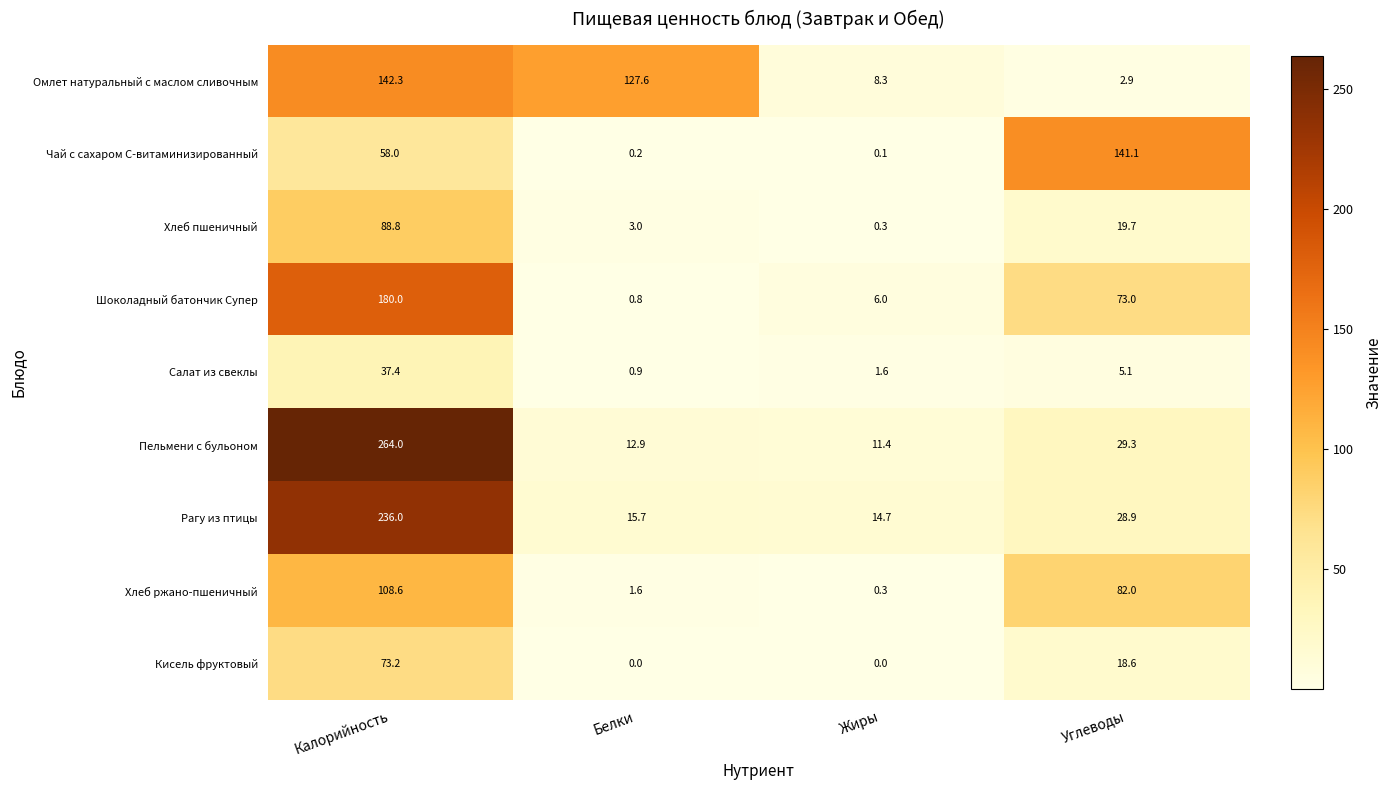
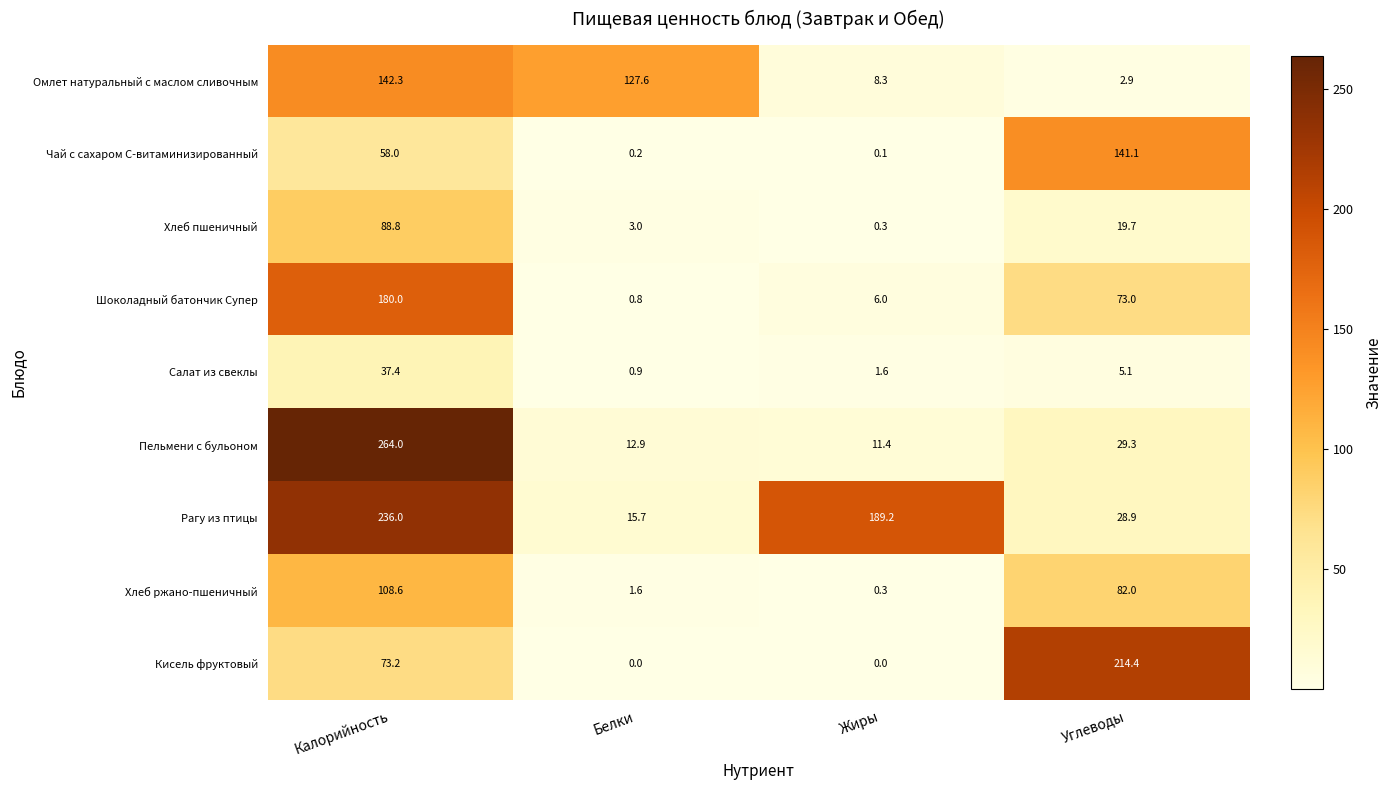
Рагу из птицы, Жиры: 14.7 -> 189.2
Кисель фруктовый, Углеводы: 18.6 -> 214.4
